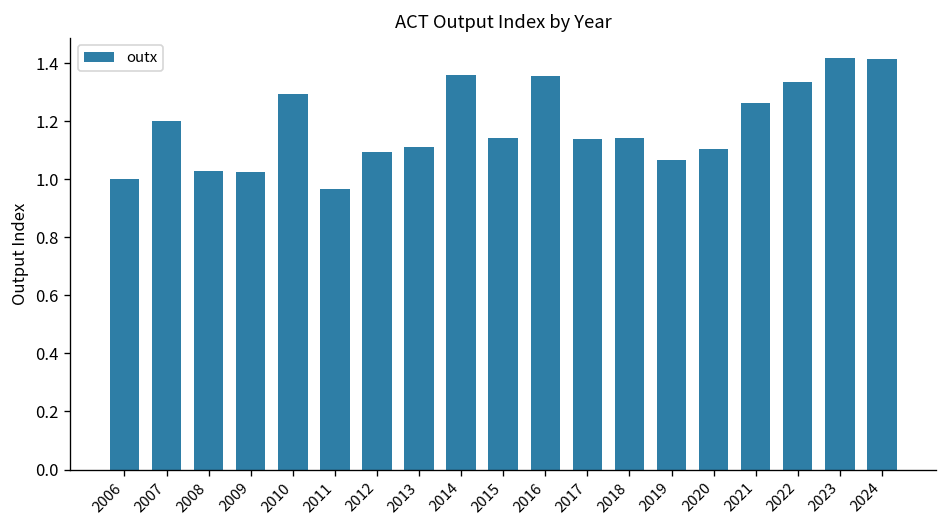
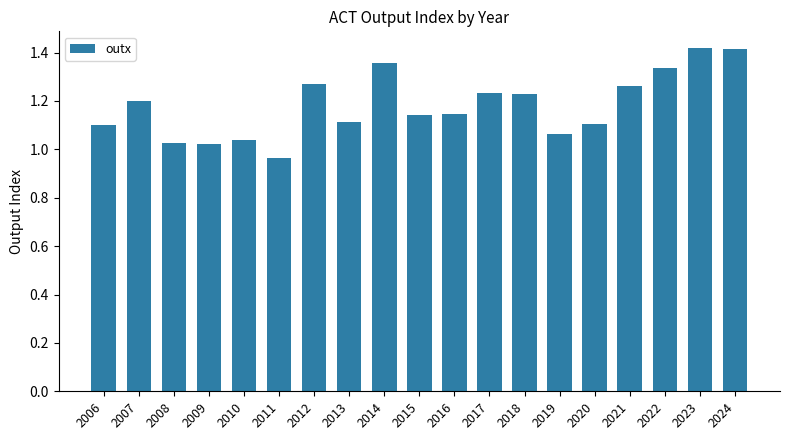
2006: 1.0 -> 1.1
2010: 1.29 -> 1.04
2012: 1.10 -> 1.27
2016: 1.36 -> 1.14
2017: 1.14 -> 1.23
2018: 1.14 -> 1.23
